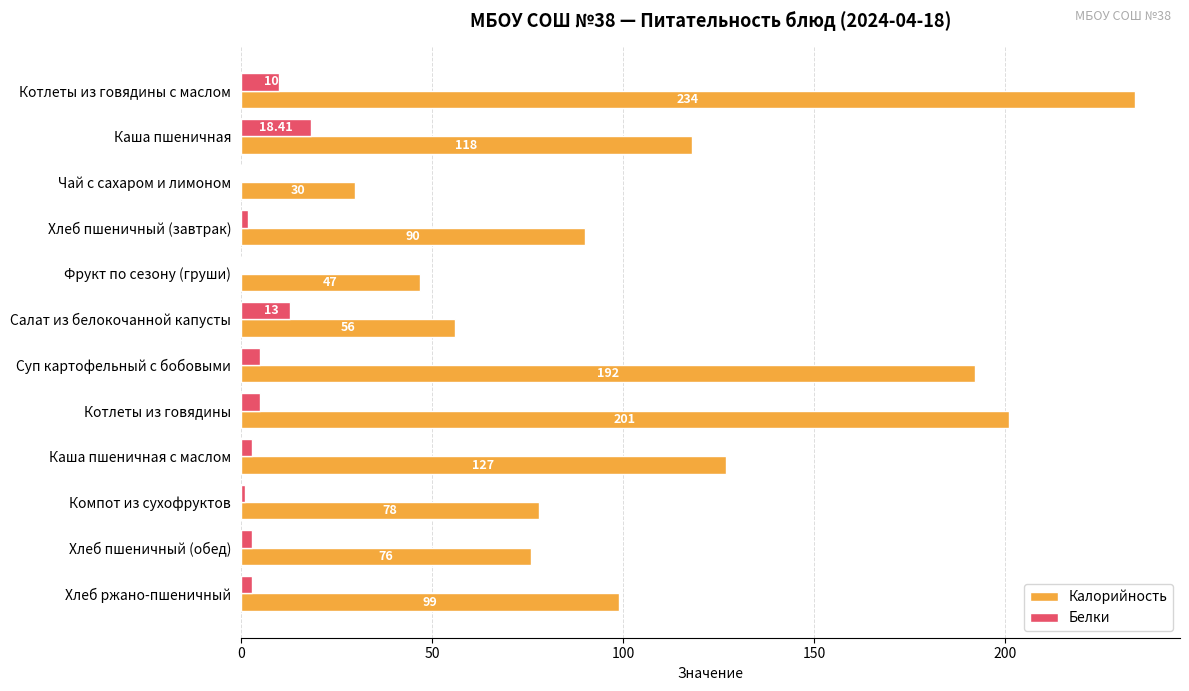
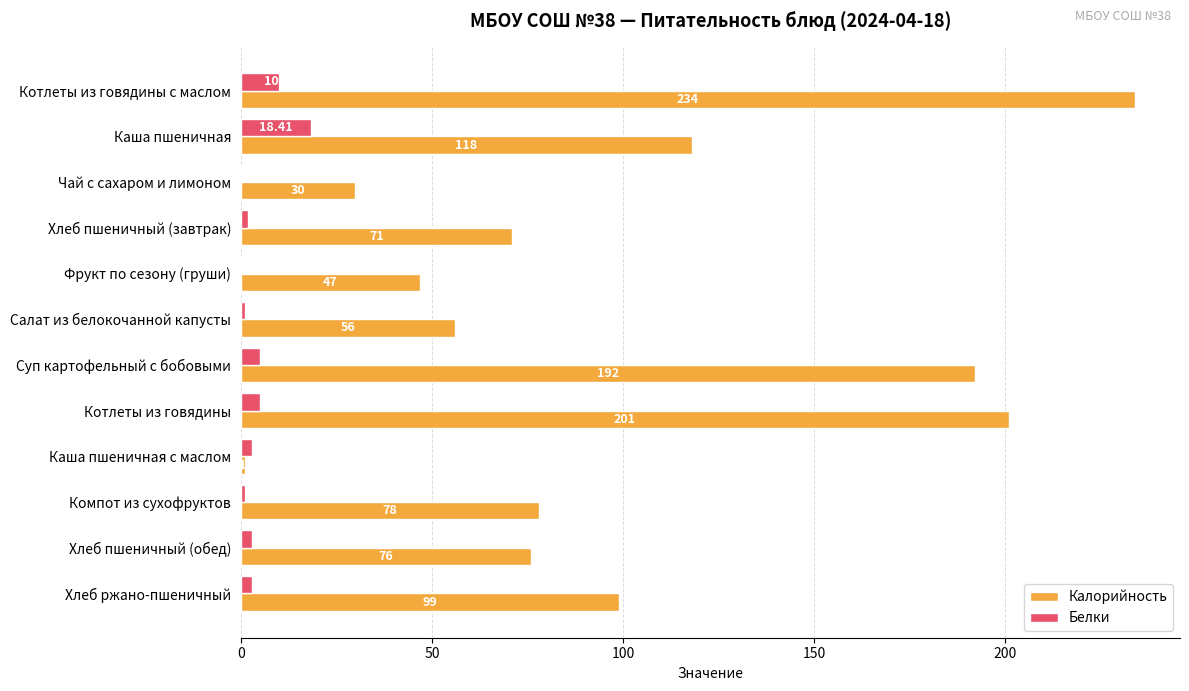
Калорийность, Хлеб пшеничный (завтрак): 90 -> 71
Белки, Салат из белокочанной капусты: 13 -> 1
Калорийность, Каша пшеничная с маслом: 127 -> 1
